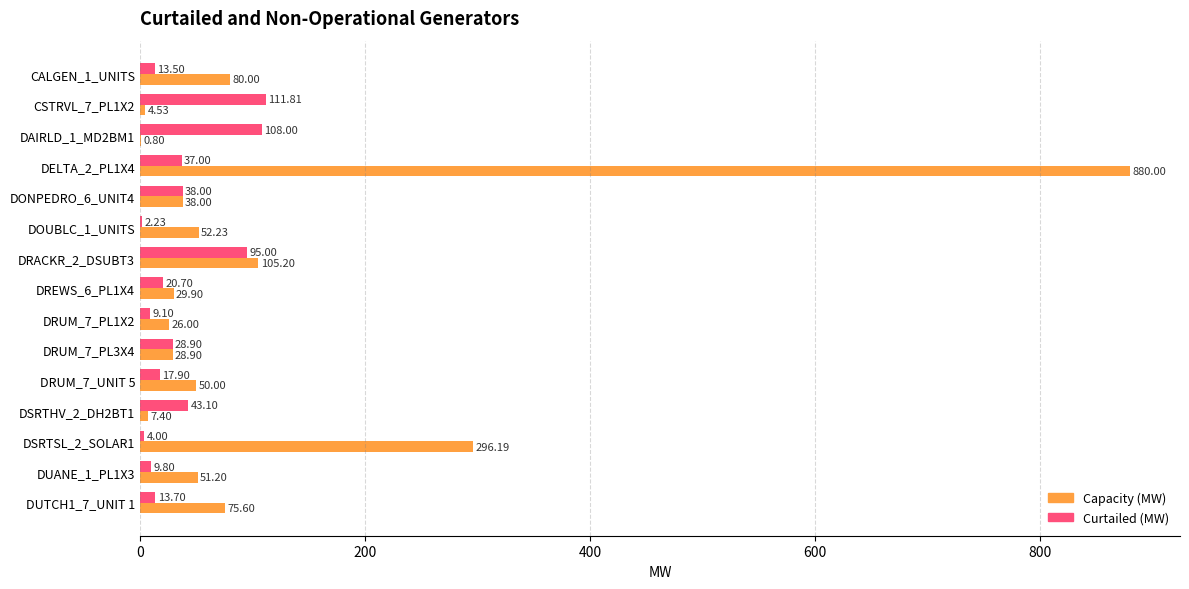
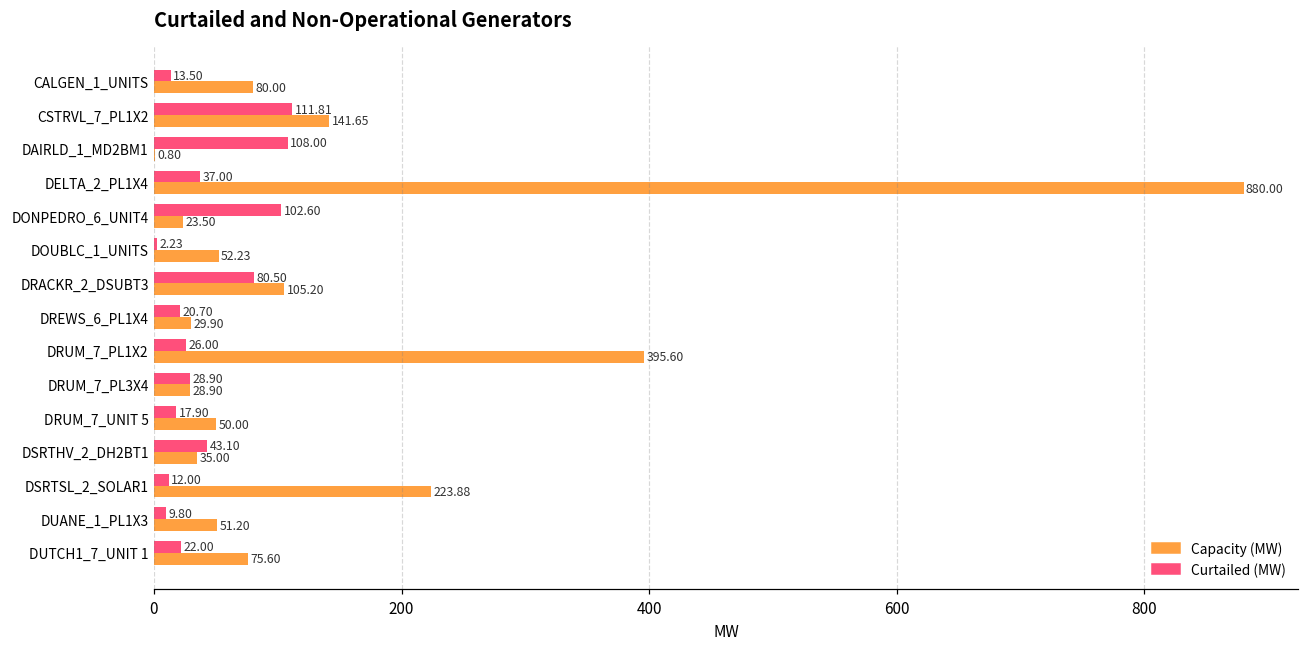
Capacity (MW), CSTRVL_7_PL1X2: 4.53 -> 141.65
Curtailed (MW), DONPEDRO_6_UNIT4: 38.00 -> 102.60
Capacity (MW), DONPEDRO_6_UNIT4: 38.00 -> 23.50
Curtailed (MW), DRACKR_2_DSUBT3: 95.00 -> 80.50
Curtailed (MW), DRUM_7_PL1X2: 9.10 -> 26.00
Capacity (MW), DRUM_7_PL1X2: 26.00 -> 395.60
Capacity (MW), DSRTHV_2_DH2BT1: 7.40 -> 35.00
Curtailed (MW), DSRTSL_2_SOLAR1: 4.00 -> 12.00
Capacity (MW), DSRTSL_2_SOLAR1: 296.19 -> 223.88
Curtailed (MW), DUTCH1_7_UNIT 1: 13.70 -> 22.00
